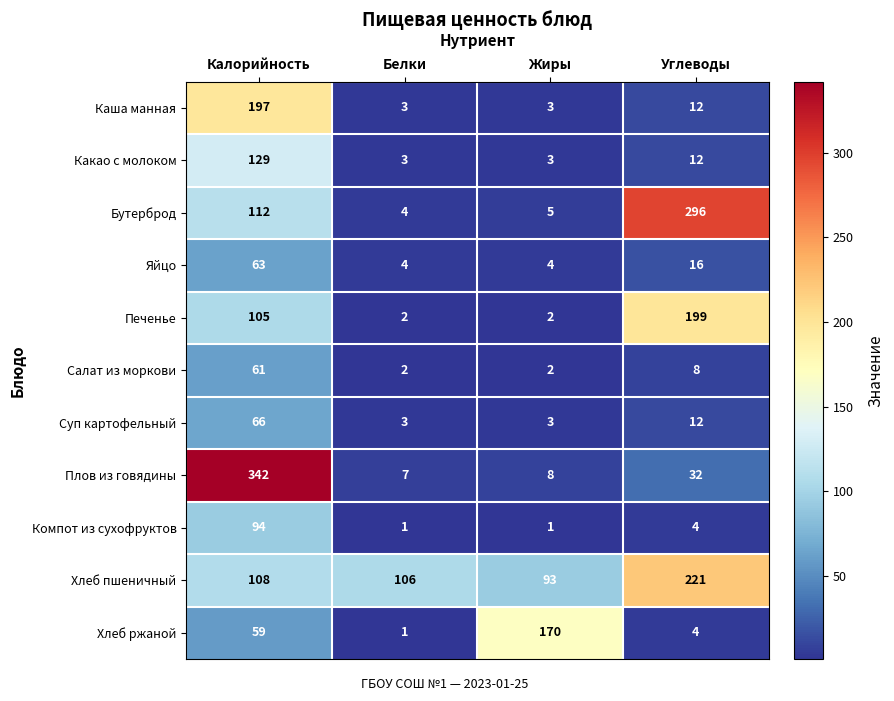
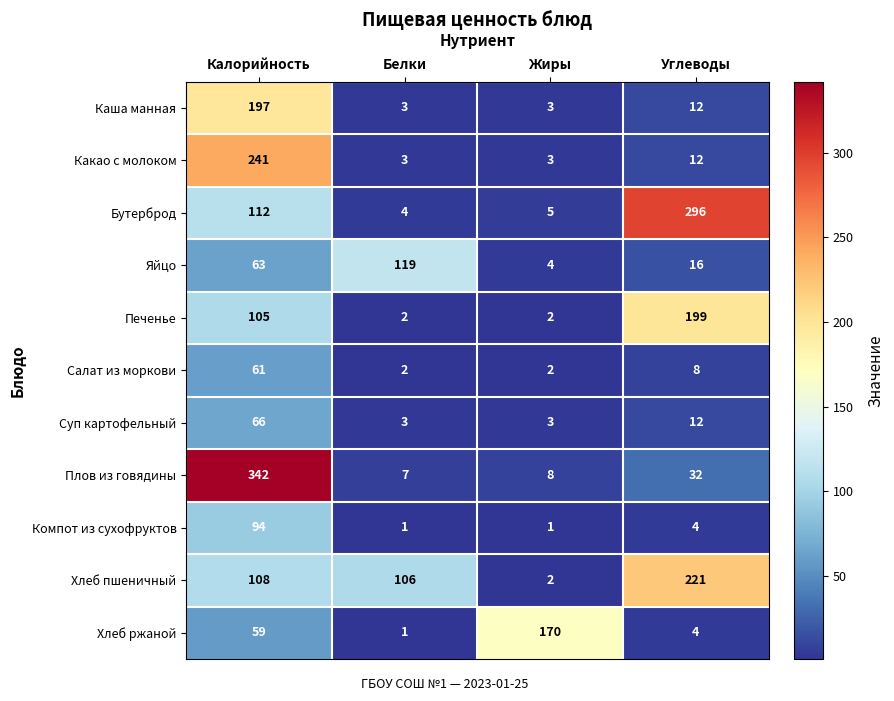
Какао с молоком, Калорийность: 129 -> 241
Яйцо, Белки: 4 -> 119
Хлеб пшеничный, Жиры: 93 -> 2
